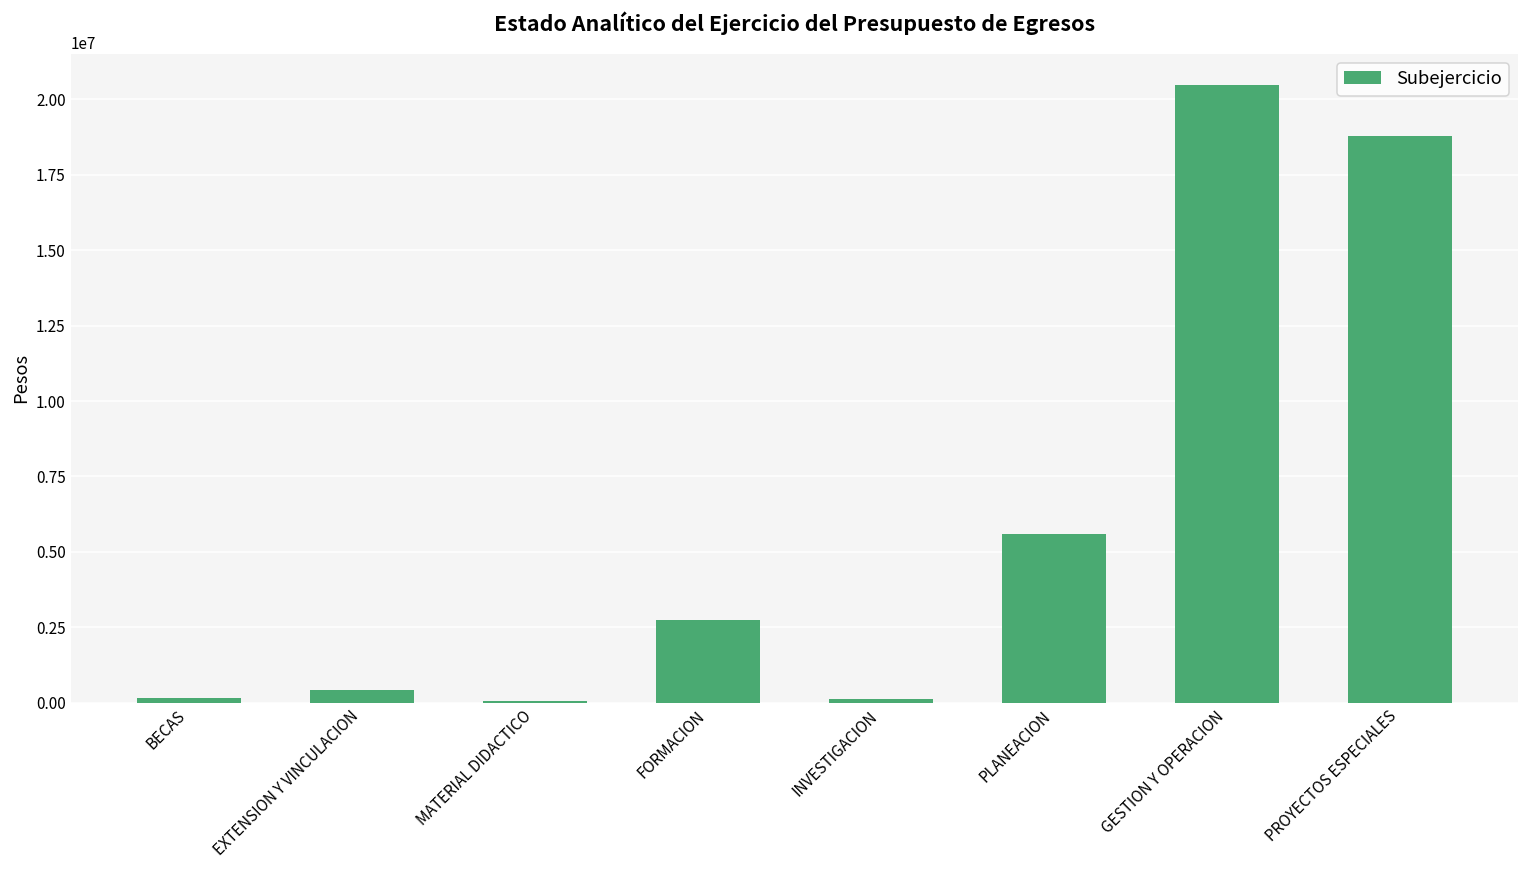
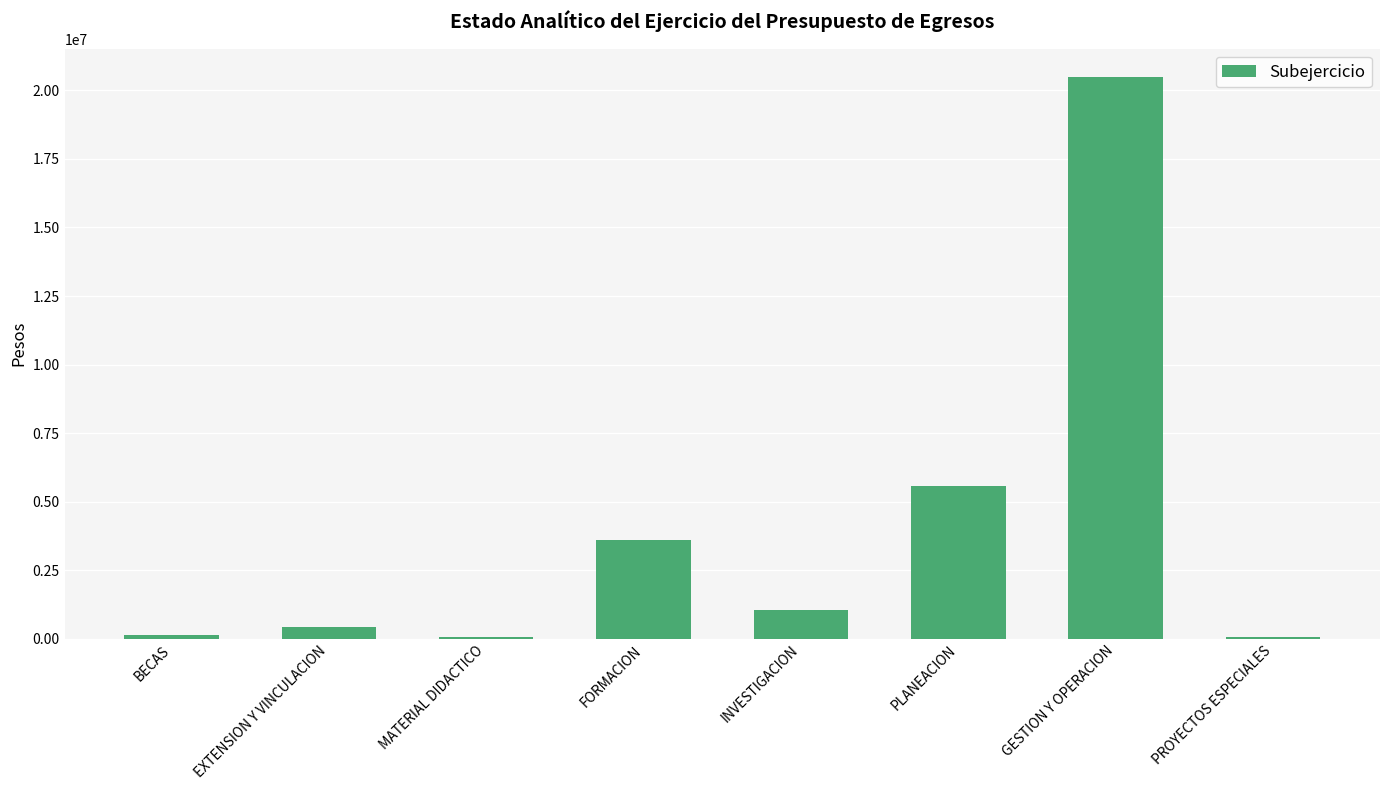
FORMACION: 2700000 -> 3600000
INVESTIGACION: 100000 -> 1100000
PROYECTOS ESPECIALES: 18800000 -> 100000
